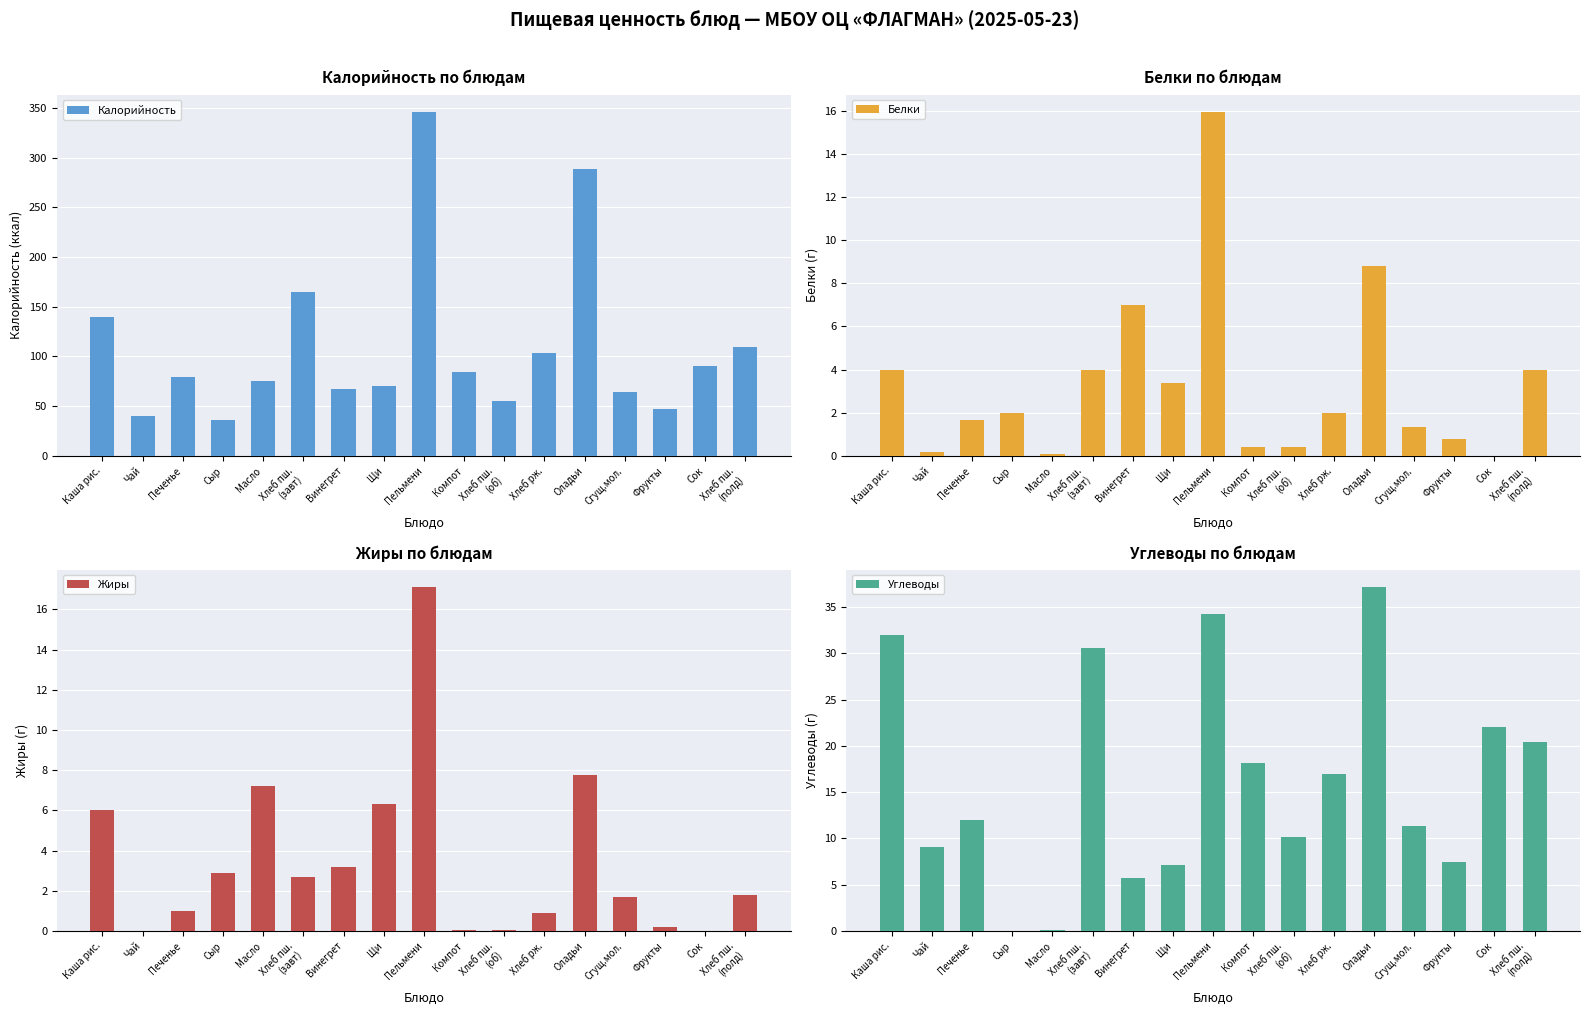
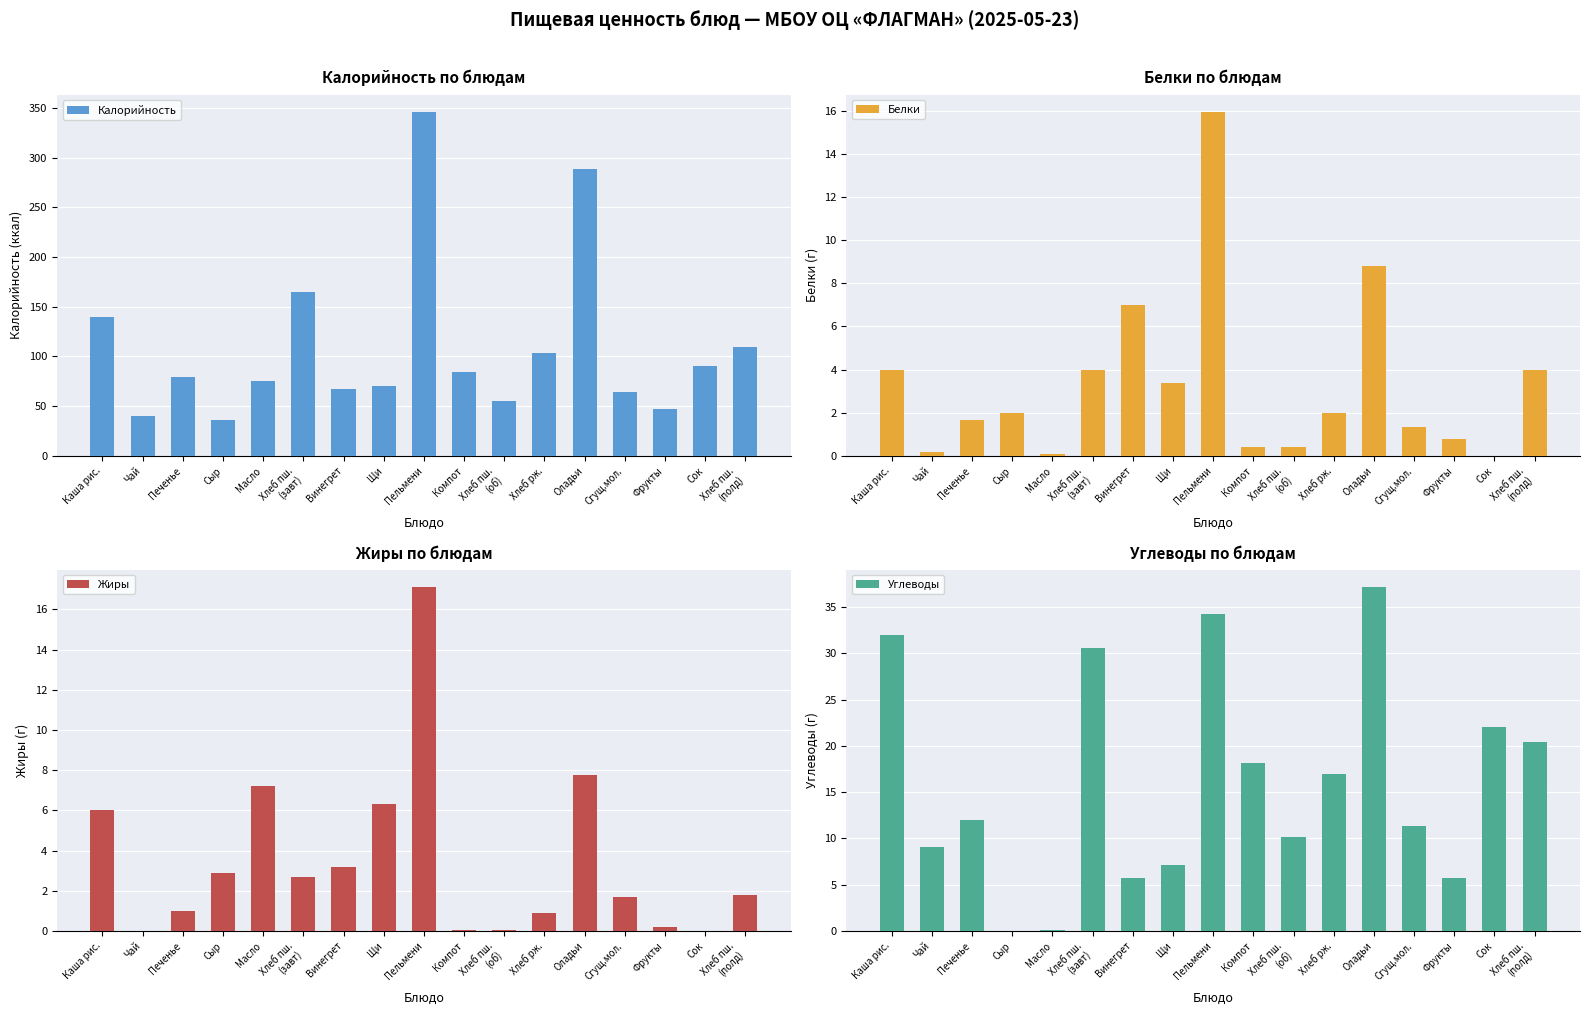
Углеводы по блюдам, Фрукты: 8 -> 6
